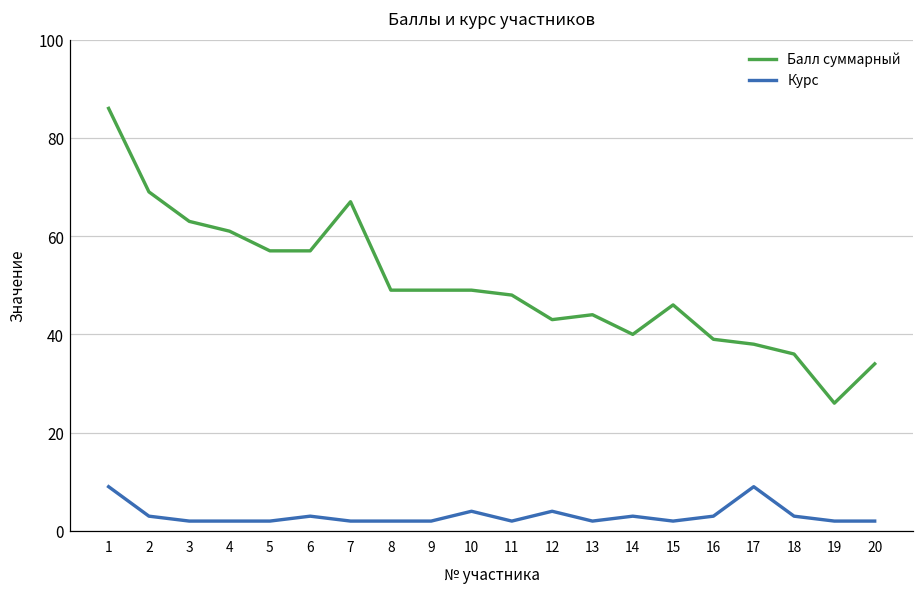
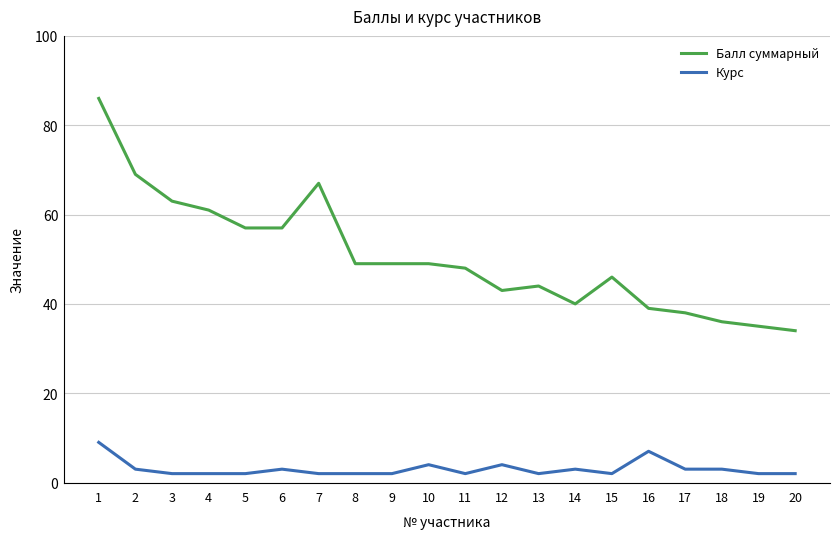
Курс, 16: 3 -> 7
Курс, 17: 9 -> 3
Балл суммарный, 19: 26 -> 35
